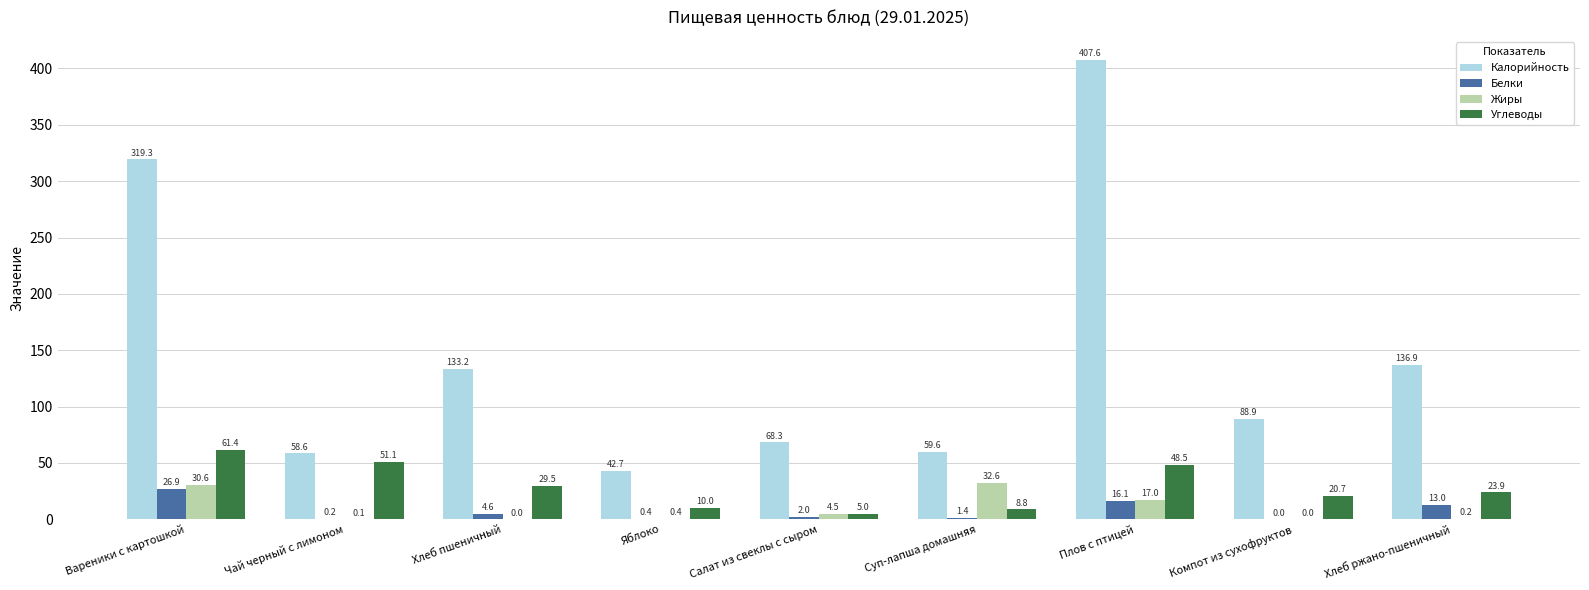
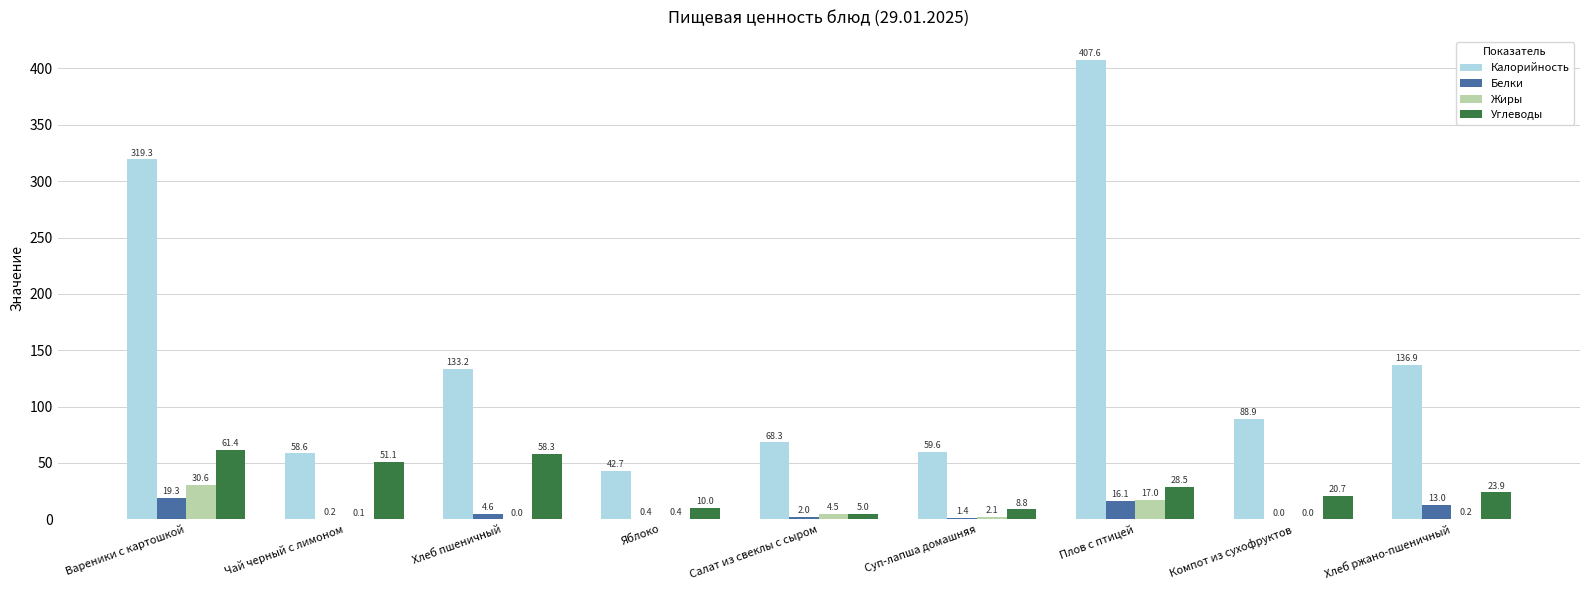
Белки, Вареники с картошкой: 26.9 -> 19.3
Углеводы, Хлеб пшеничный: 29.5 -> 58.3
Жиры, Суп-лапша домашняя: 32.6 -> 2.1
Углеводы, Плов с птицей: 48.5 -> 28.5
